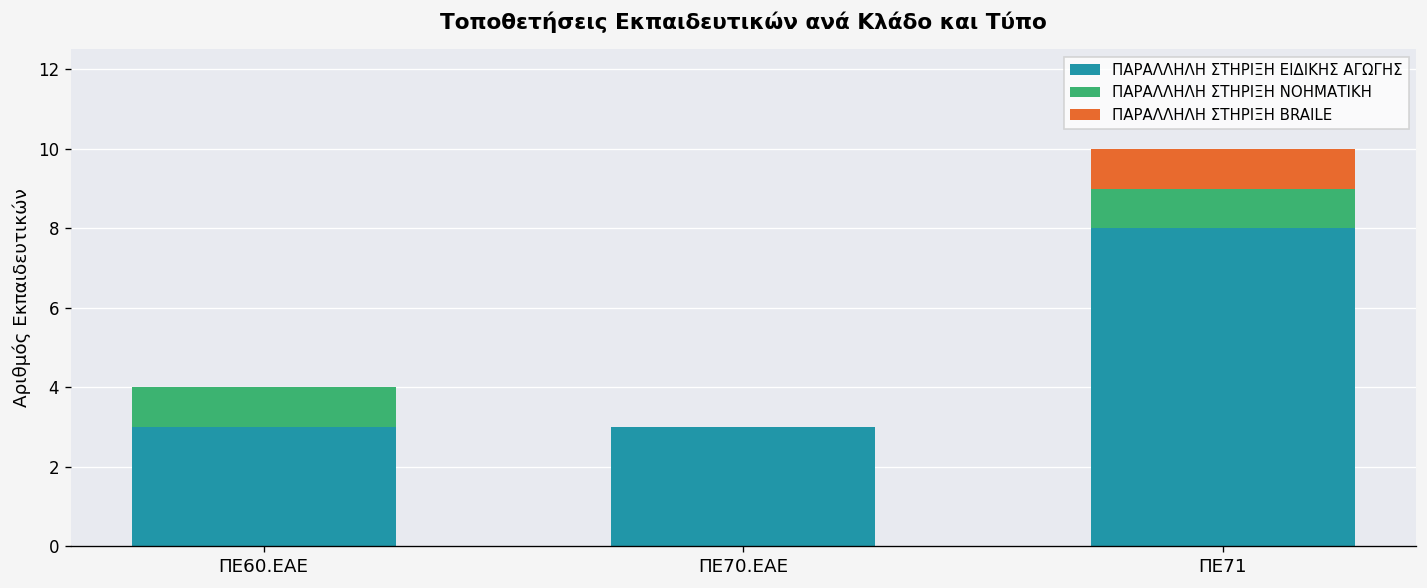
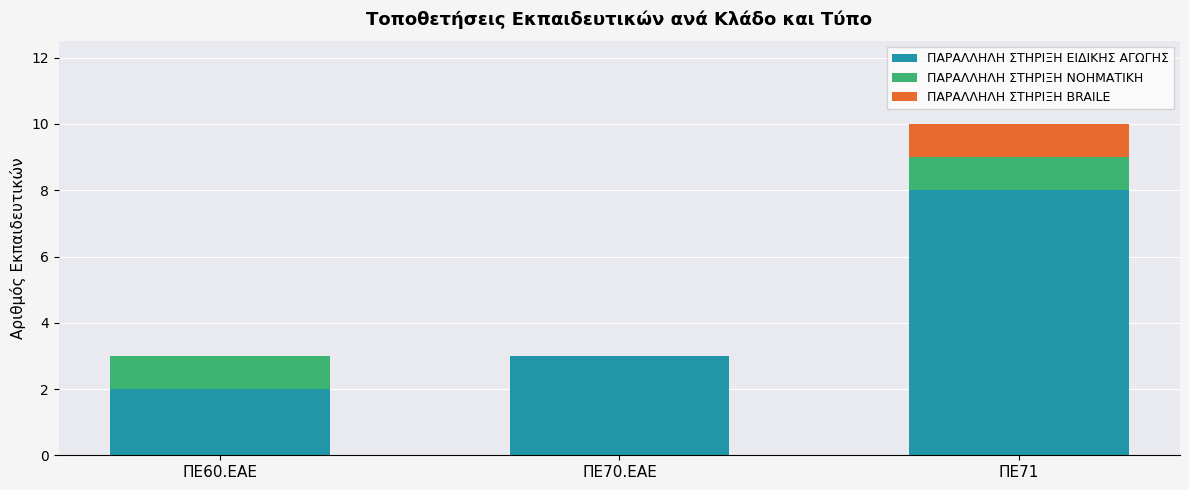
ΠΑΡΑΛΛΗΛΗ ΣΤΗΡΙΞΗ ΕΙΔΙΚΗΣ ΑΓΩΓΗΣ, ΠΕ60.ΕΑΕ: 3 -> 2
